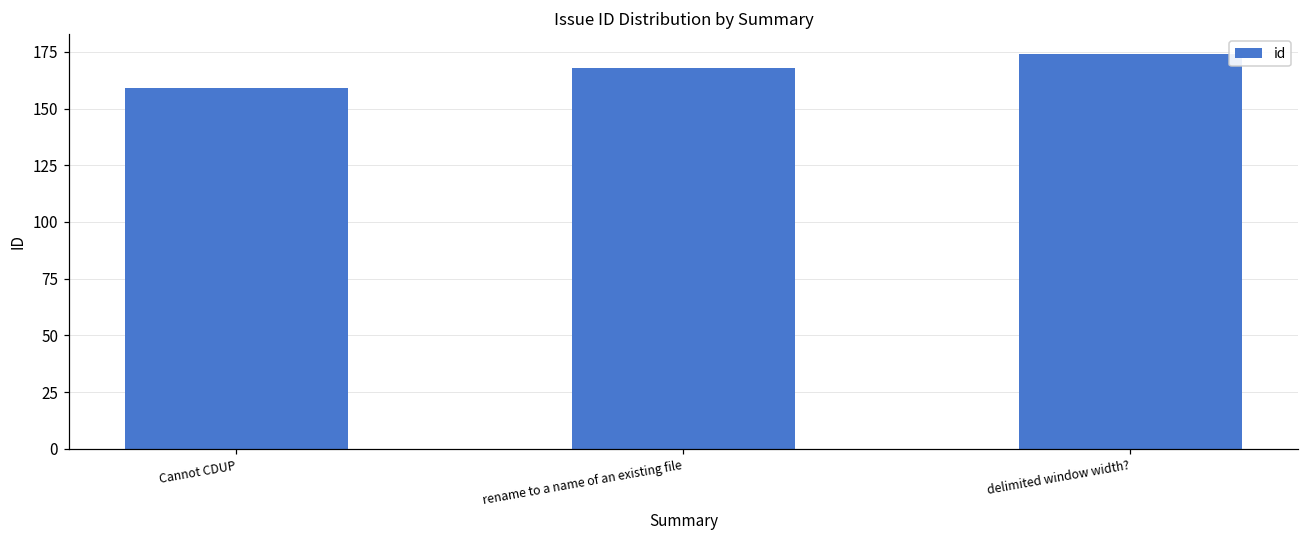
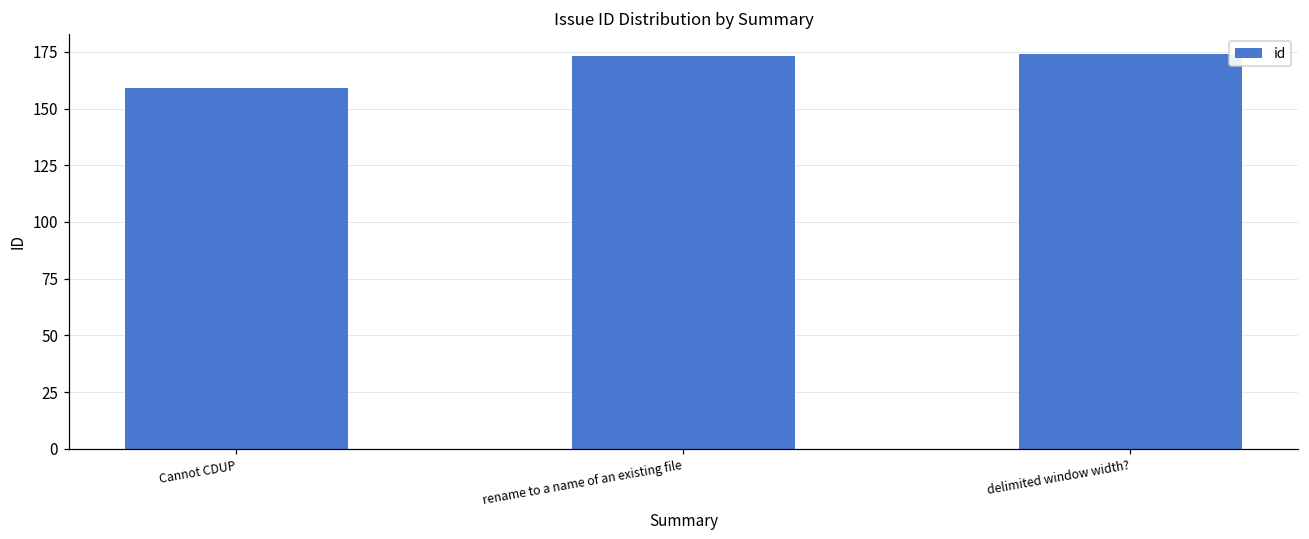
rename to a name of an existing file: 168 -> 173
